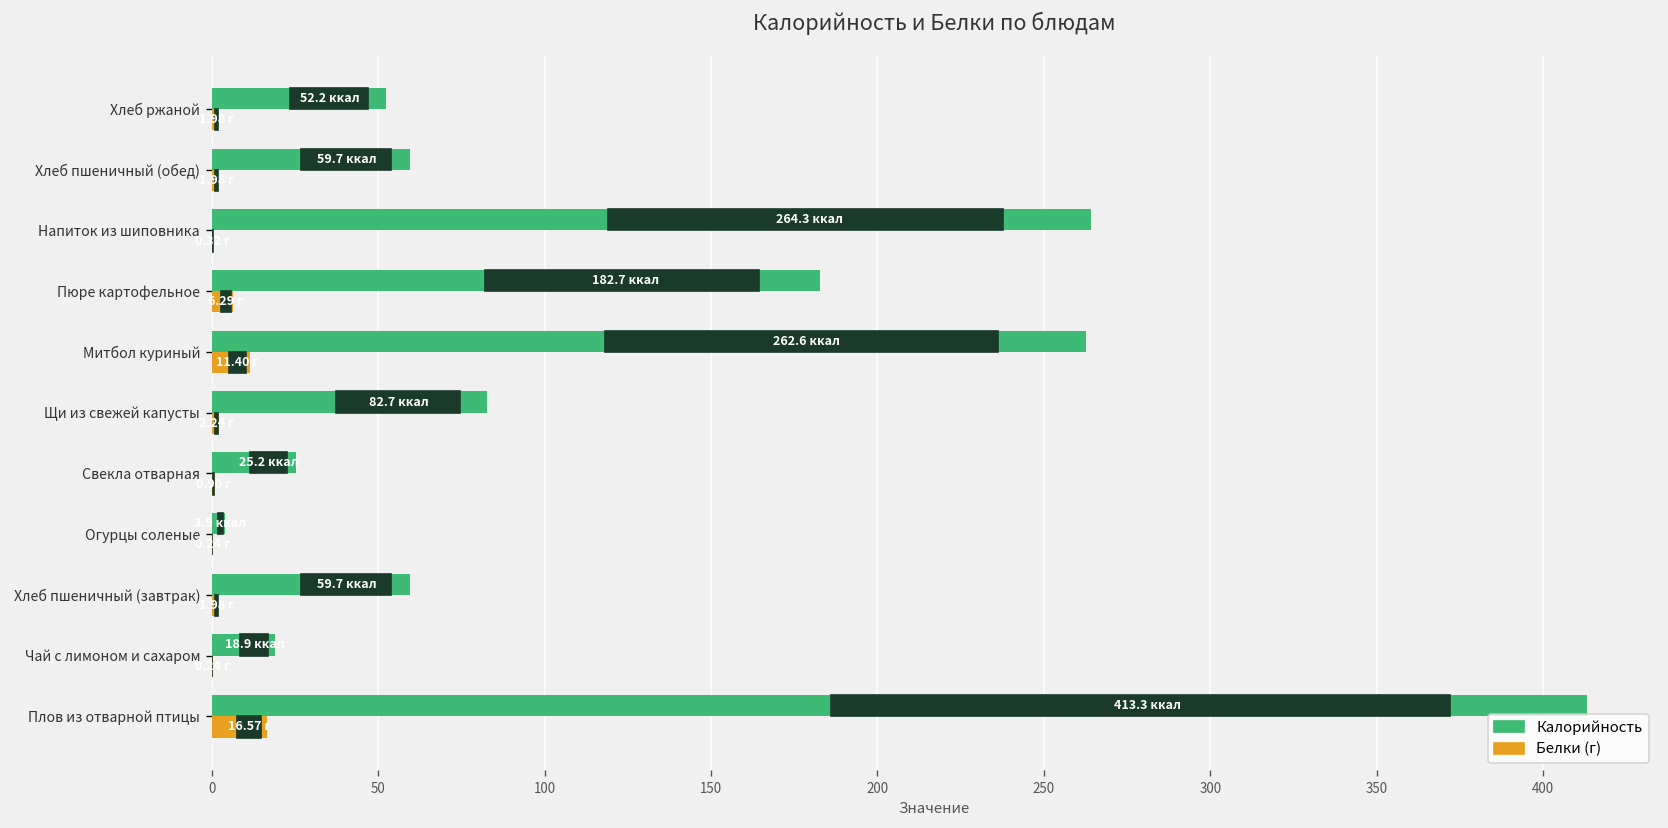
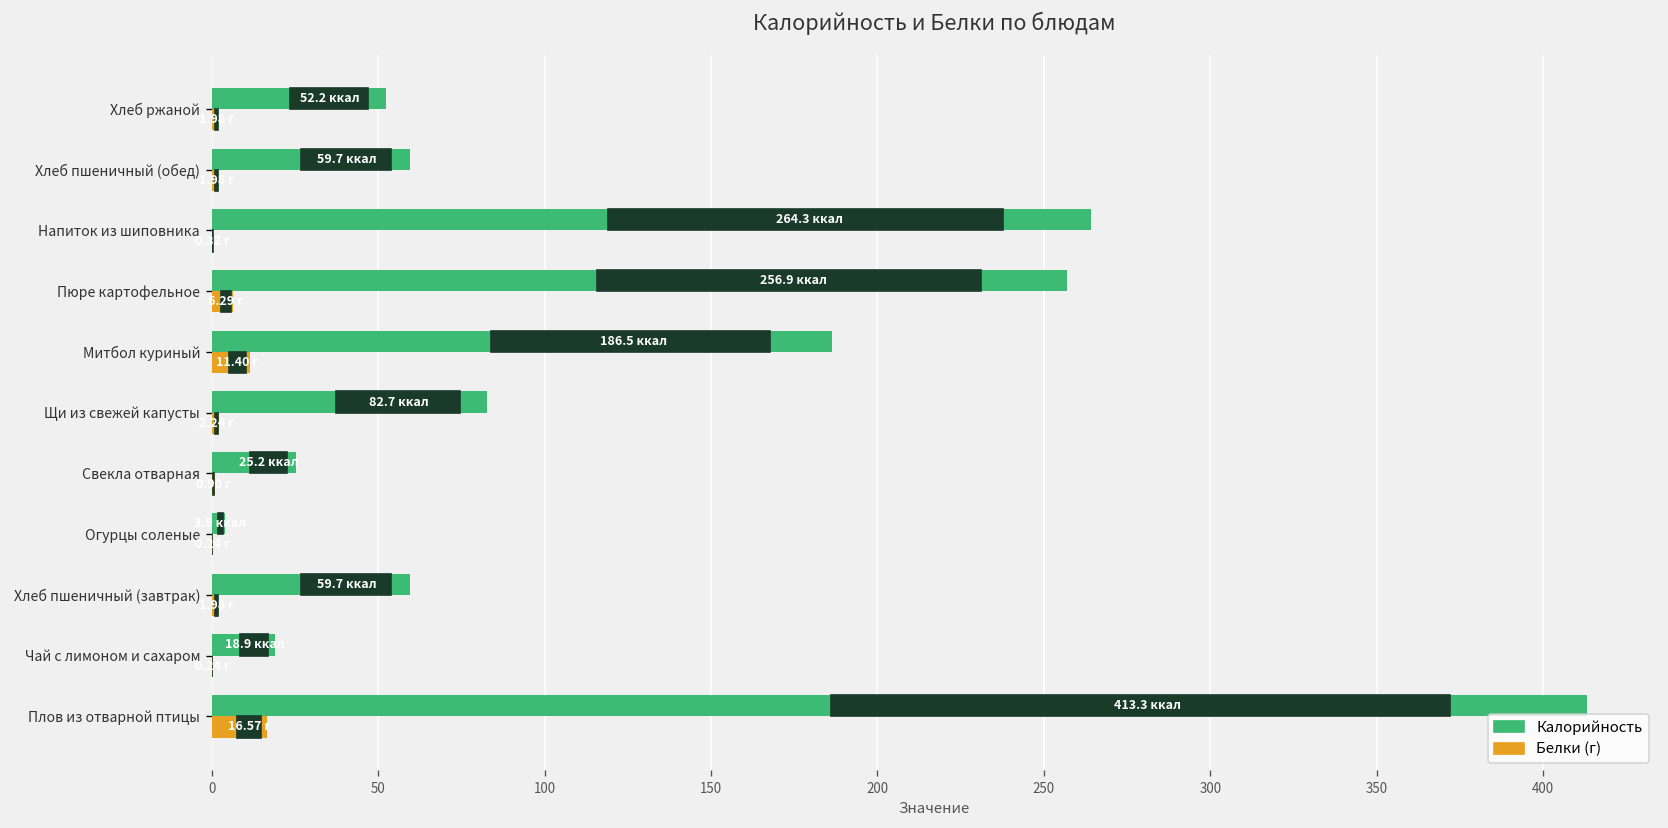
Калорийность, Пюре картофельное: 183 -> 257
Калорийность, Митбол куриный: 263 -> 187
